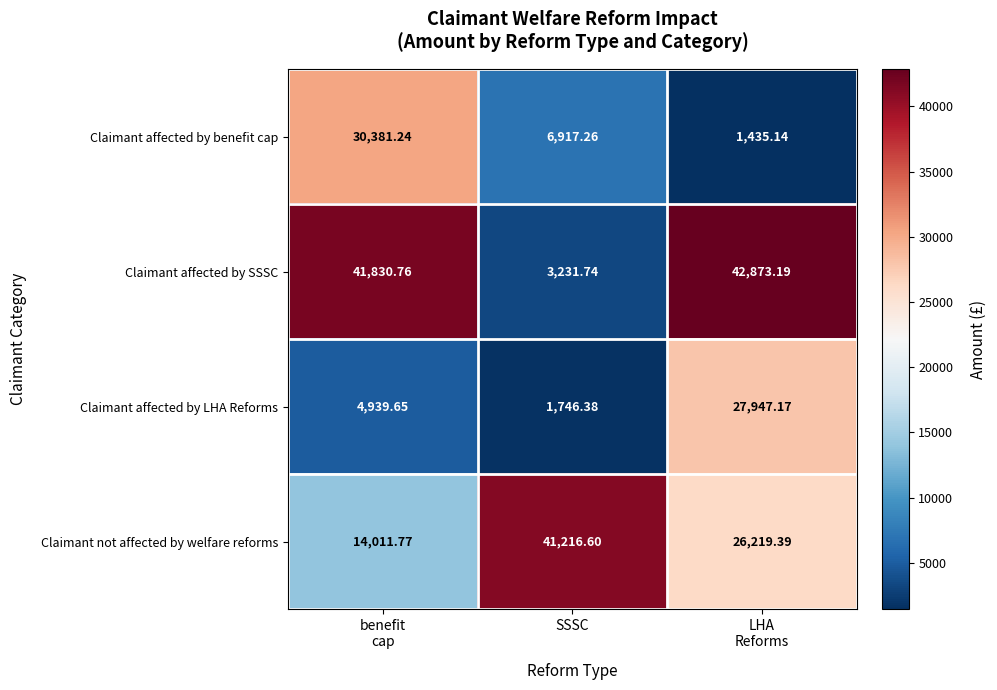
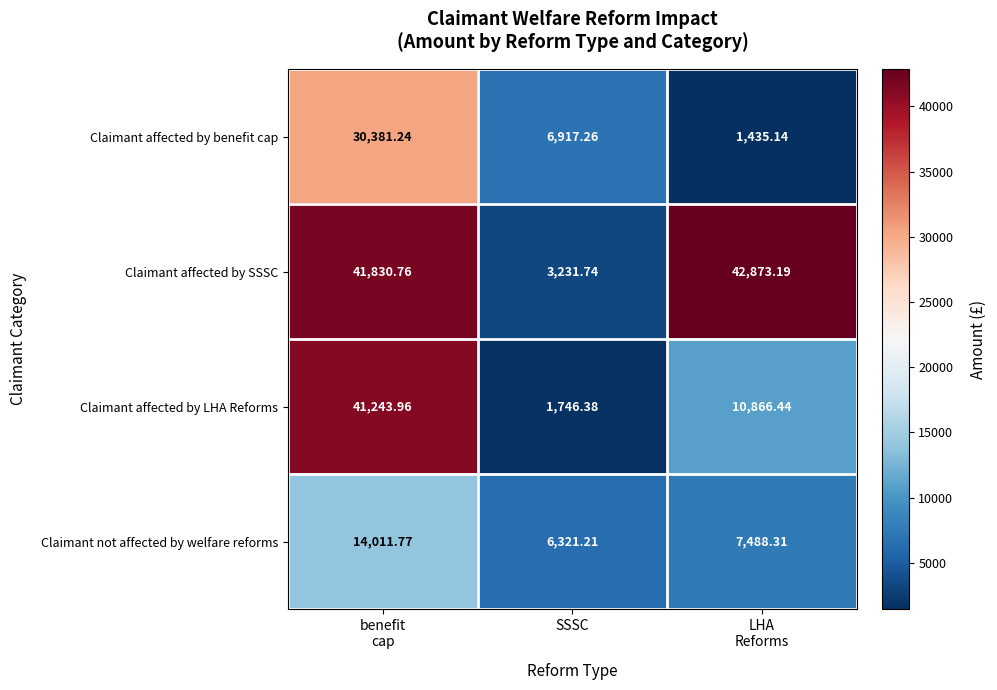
Claimant affected by LHA Reforms, benefit cap: 4,939.65 -> 41,243.96
Claimant affected by LHA Reforms, LHA Reforms: 27,947.17 -> 10,866.44
Claimant not affected by welfare reforms, SSSC: 41,216.60 -> 6,321.21
Claimant not affected by welfare reforms, LHA Reforms: 26,219.39 -> 7,488.31
